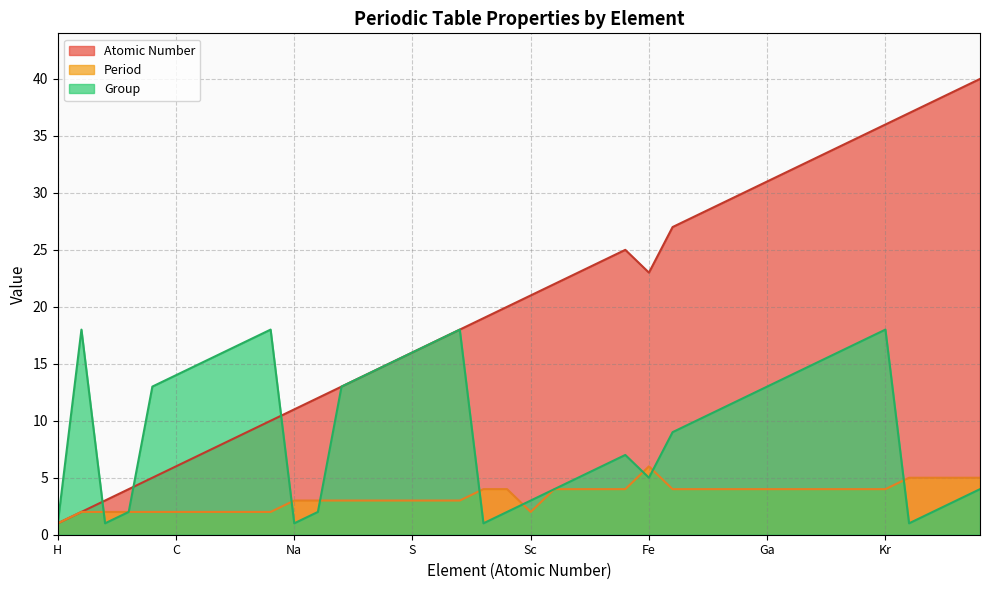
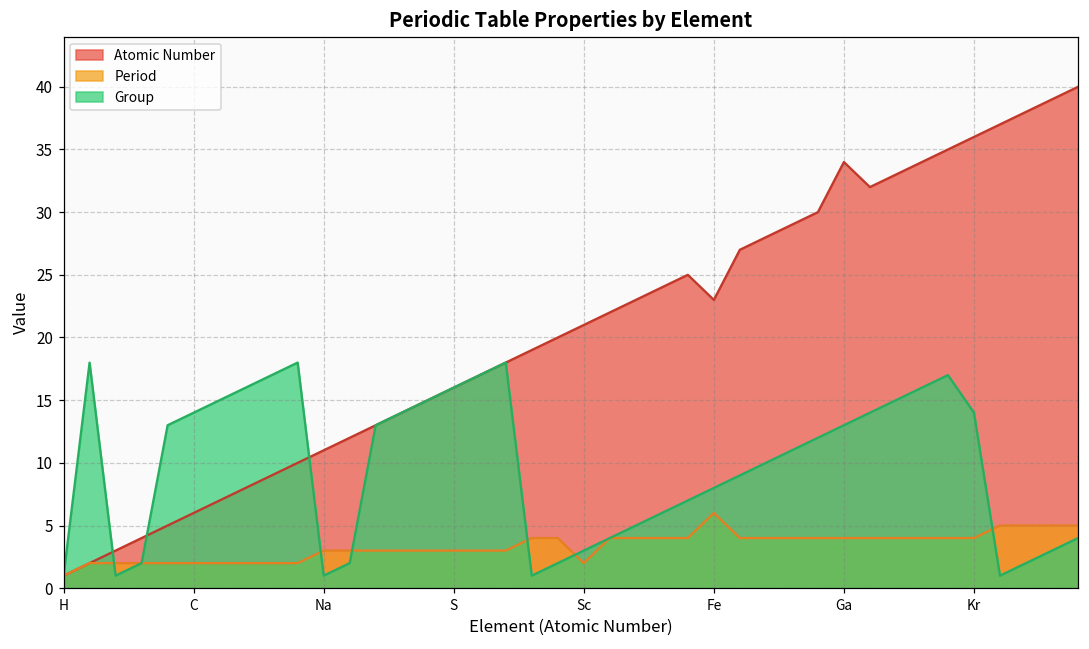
Group, Fe: 5 -> 8
Atomic Number, Ga: 31 -> 34
Group, Kr: 18 -> 14
